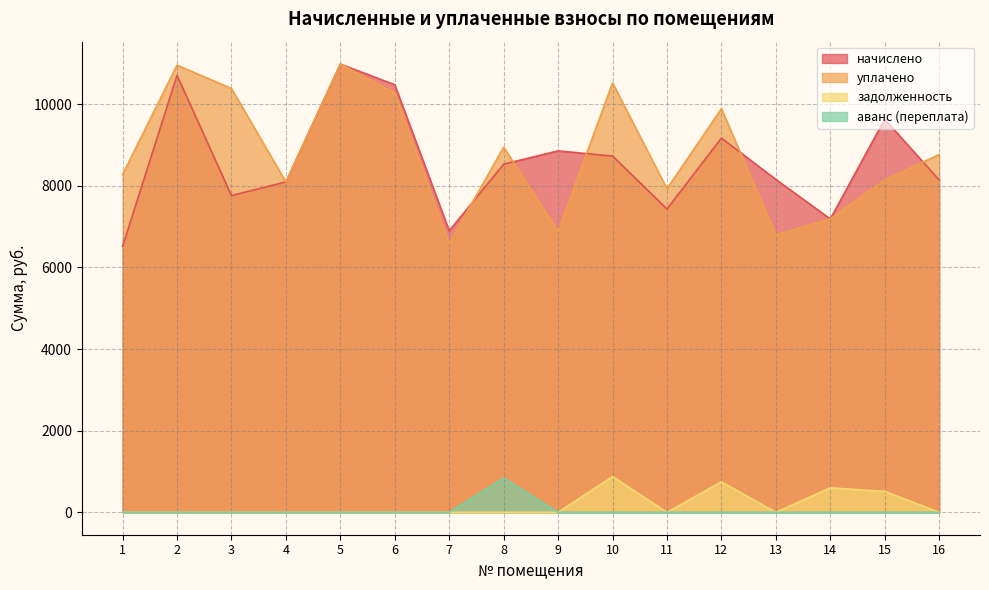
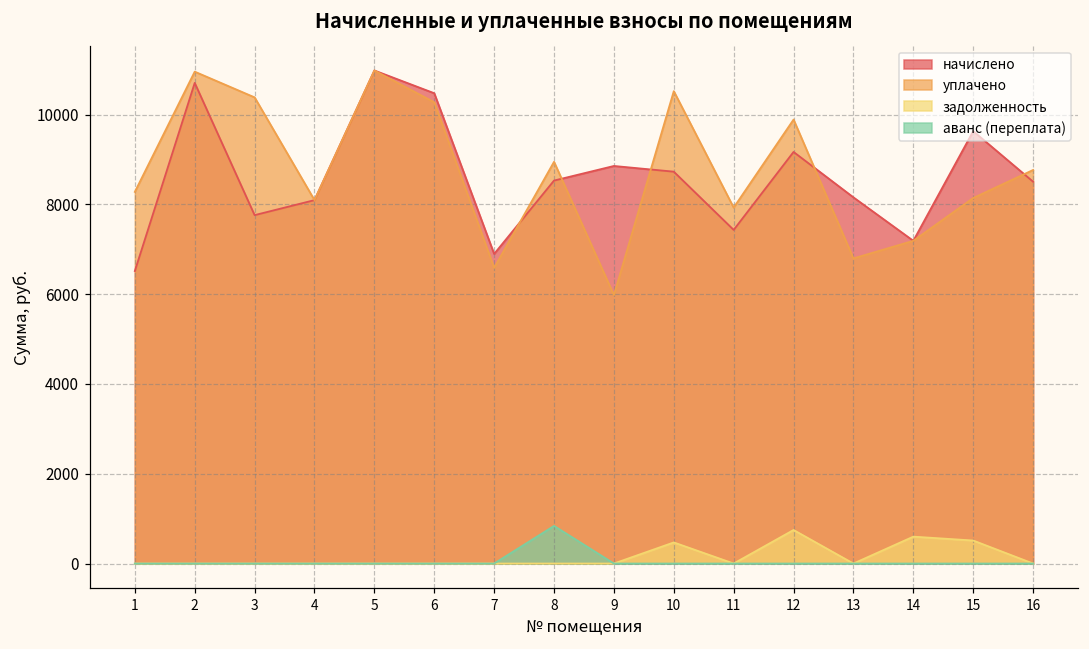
уплачено, 9: 6900 -> 6000
задолженность, 10: 900 -> 500
начислено, 16: 8100 -> 8500
